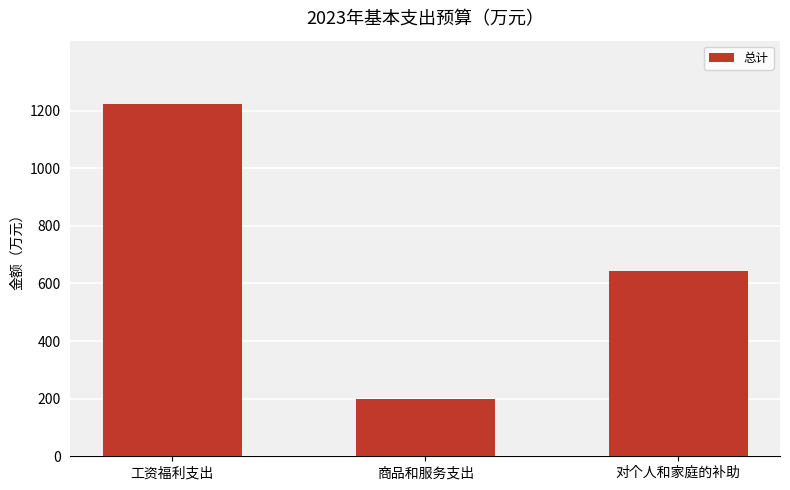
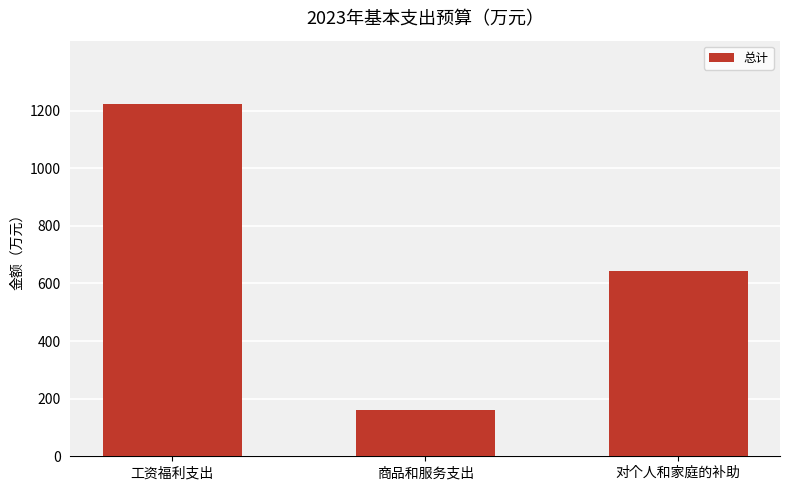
商品和服务支出: 200 -> 160
